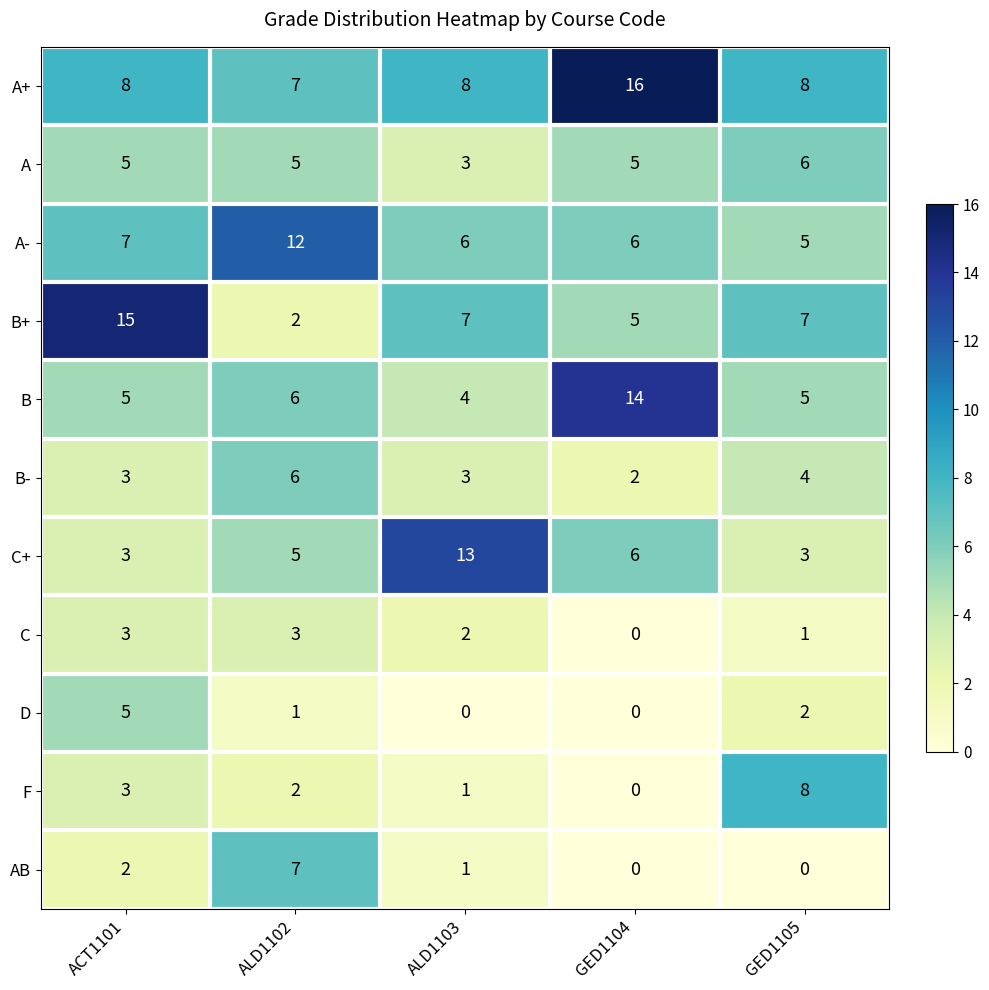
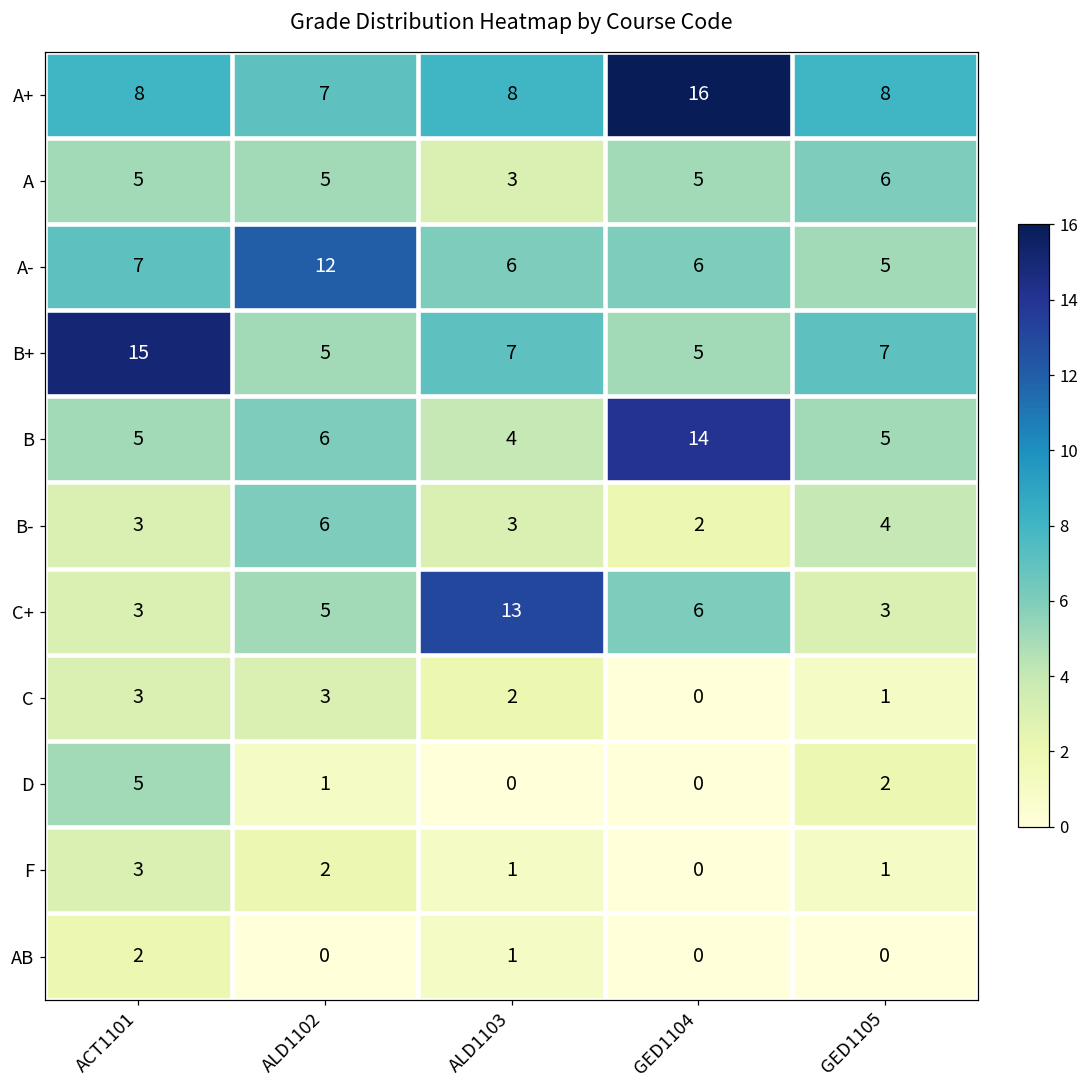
B+, ALD1102: 2 -> 5
F, GED1105: 8 -> 1
AB, ALD1102: 7 -> 0
